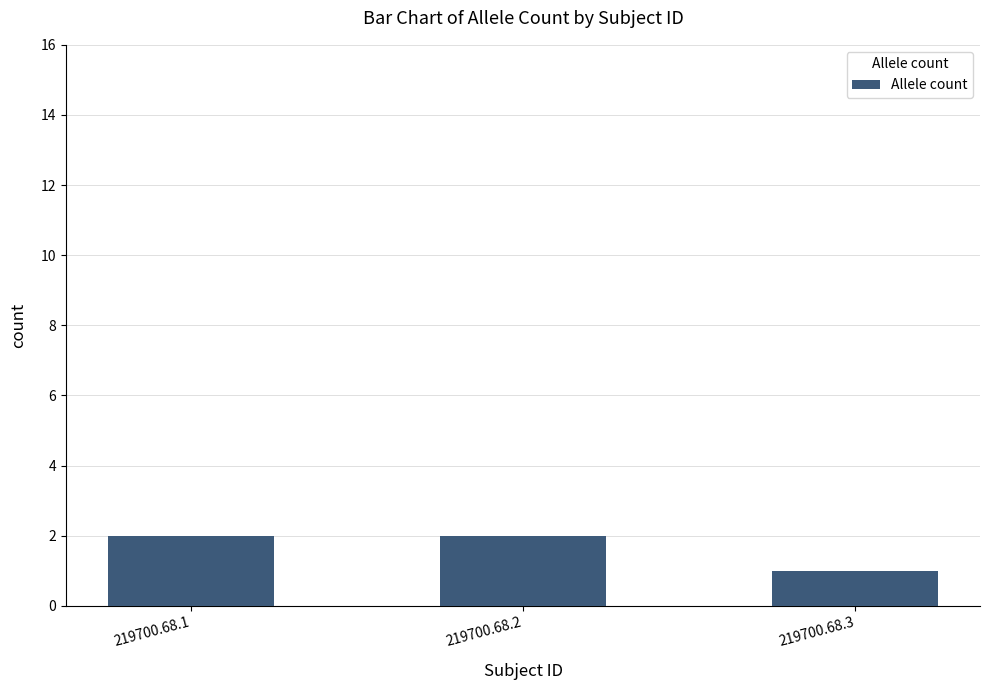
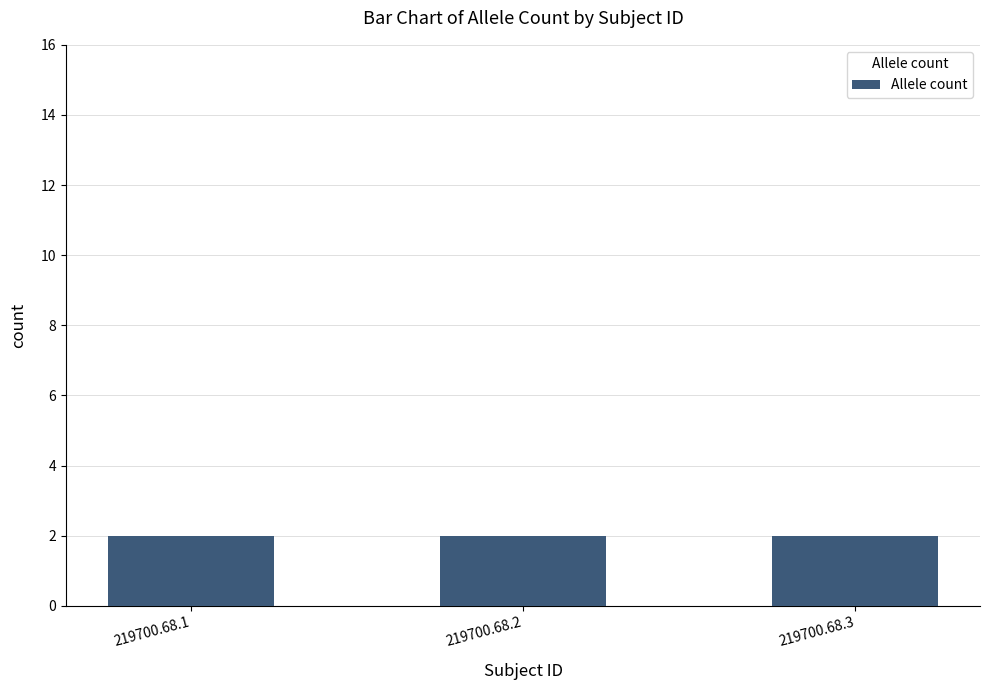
219700.68.3: 1 -> 2
